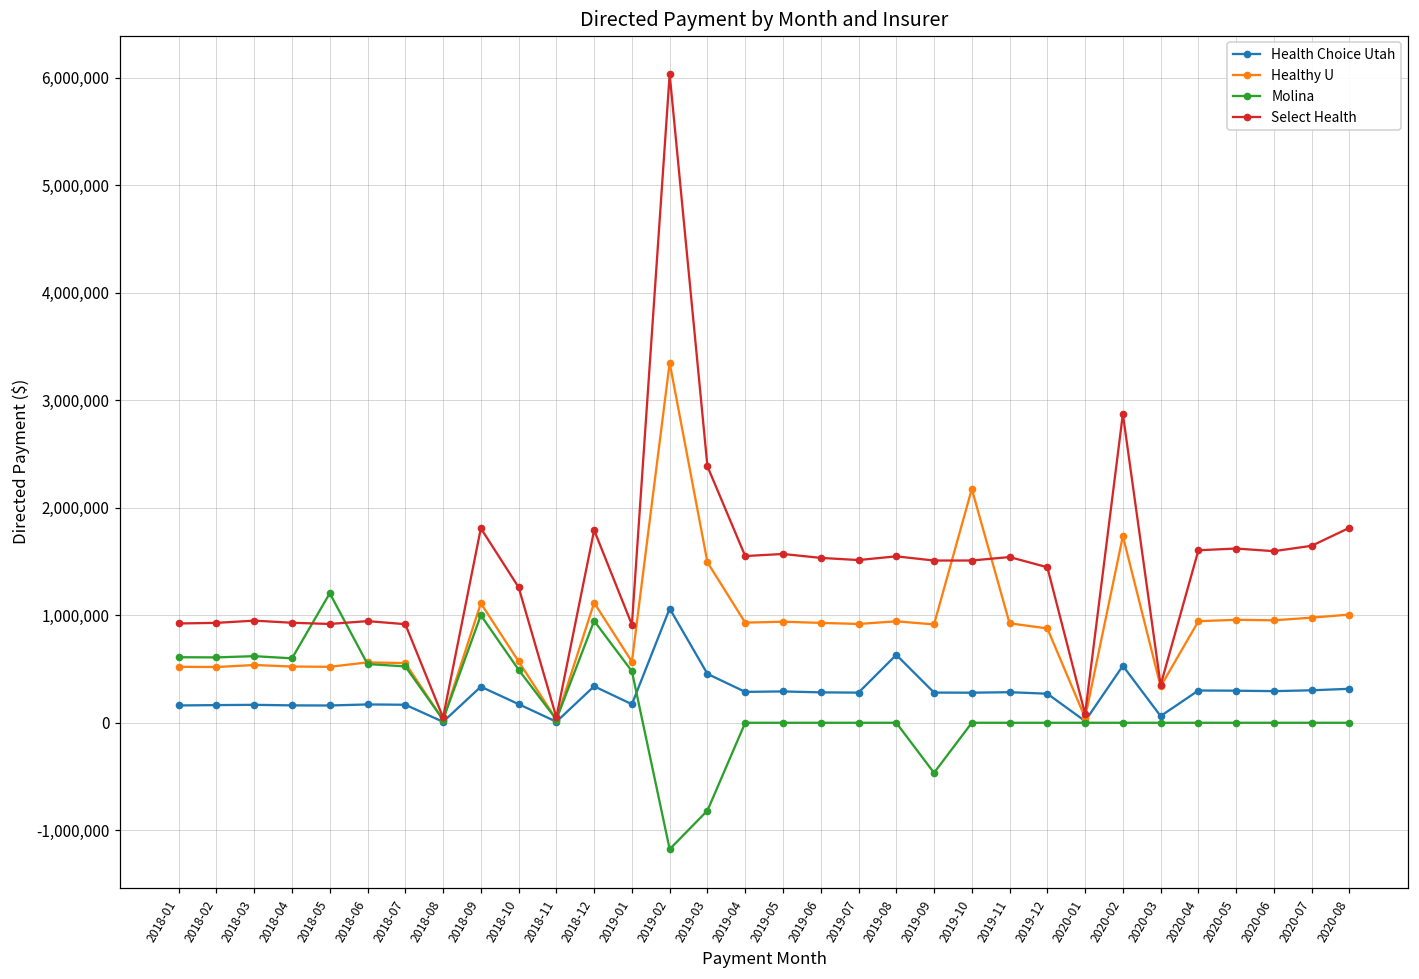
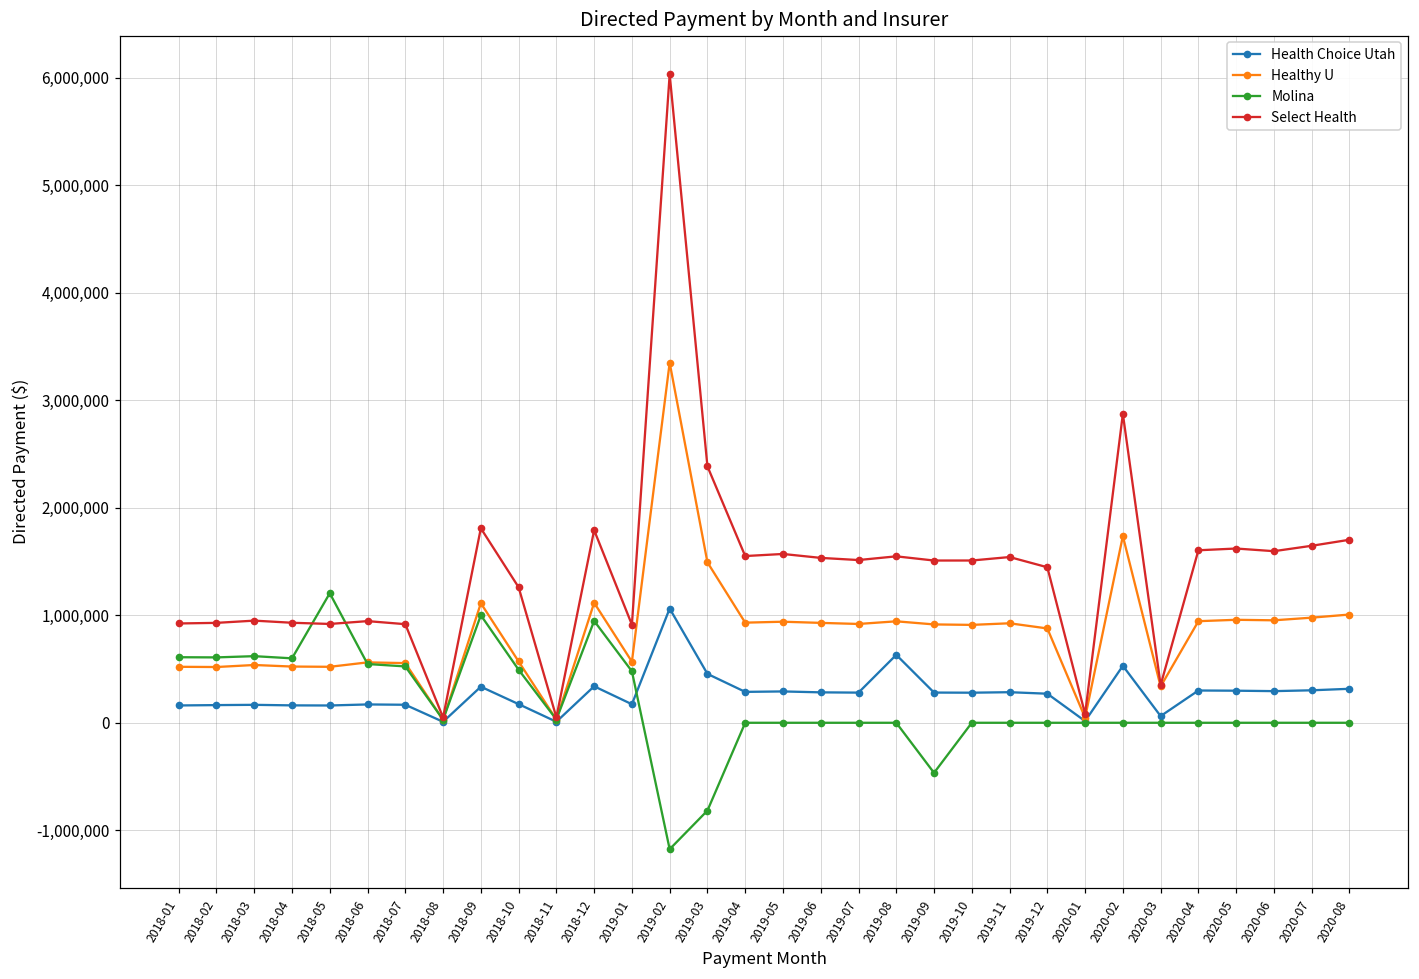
Healthy U, 2019-10: 2,200,000 -> 900,000
Select Health, 2020-08: 1,800,000 -> 1,700,000
